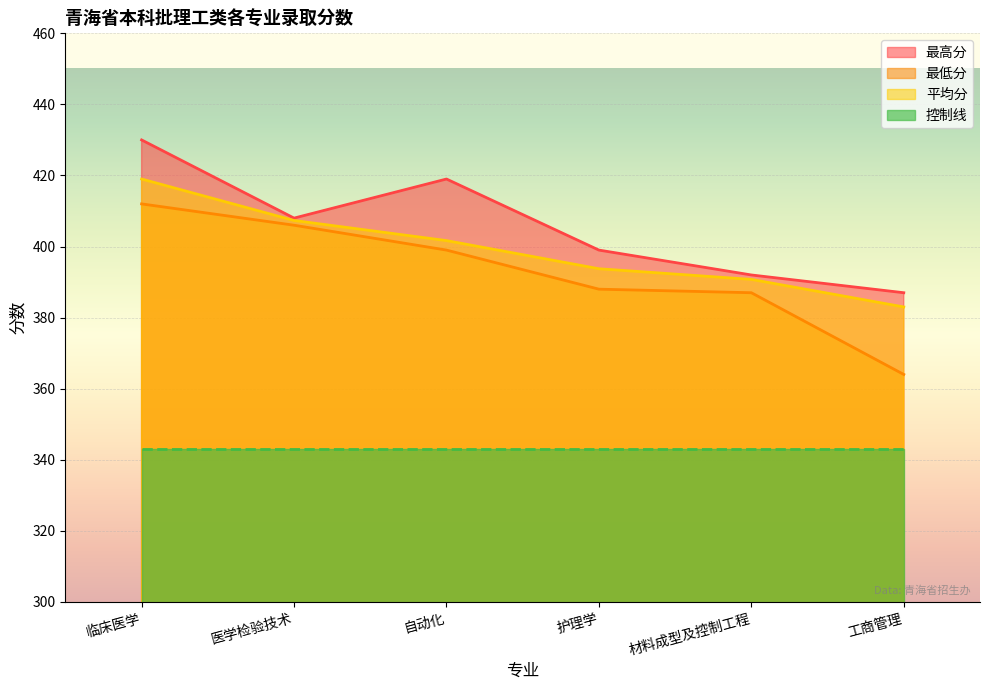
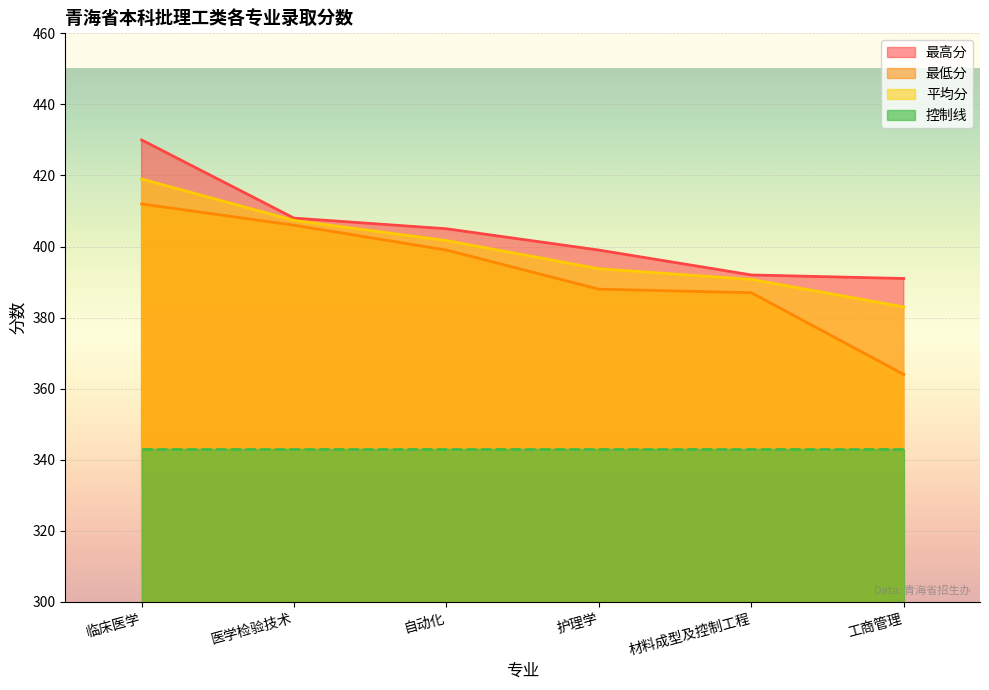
最高分, 自动化: 419 -> 405
最高分, 工商管理: 387 -> 391
